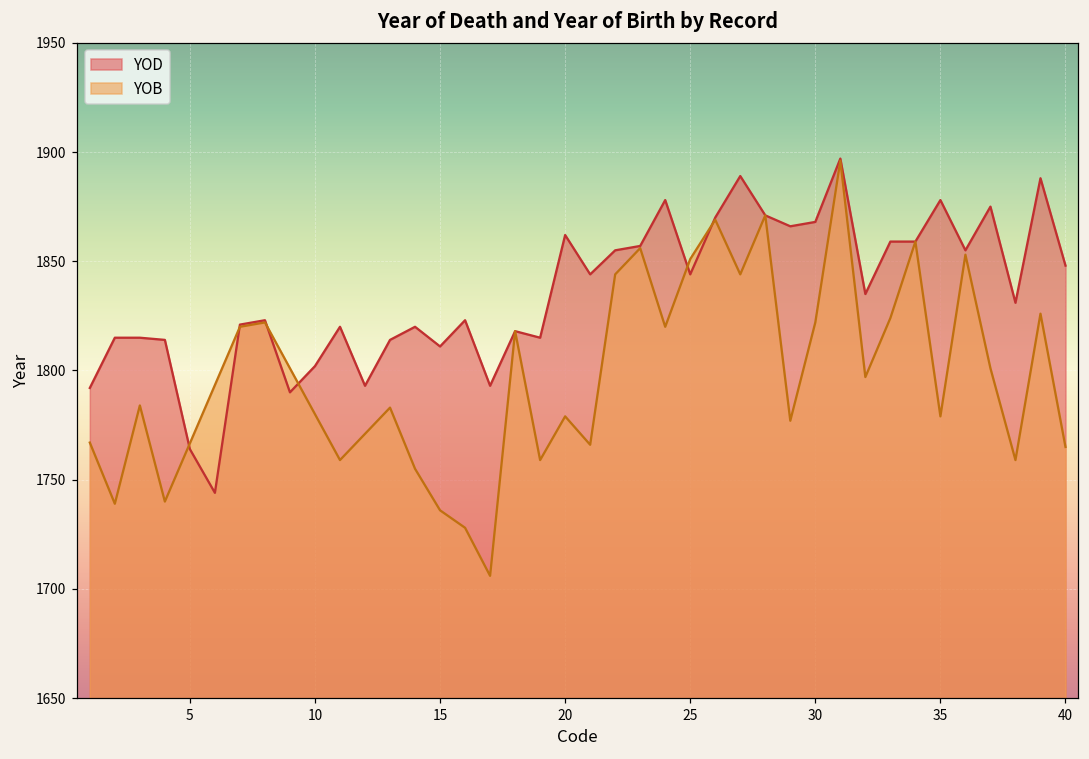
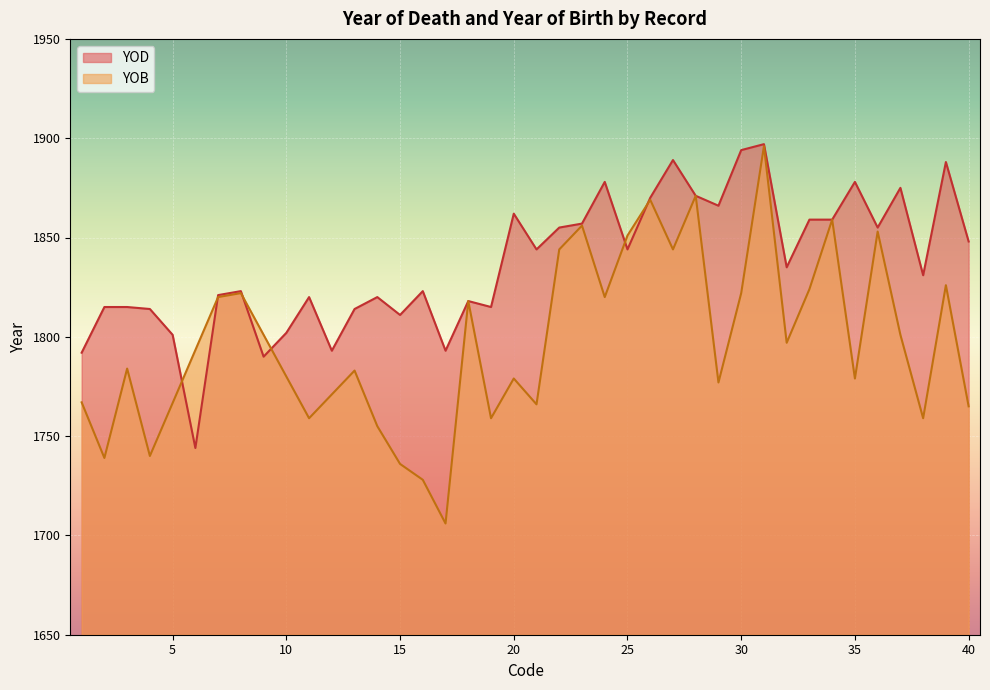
YOD, 5: 1764 -> 1801
YOD, 30: 1868 -> 1894
